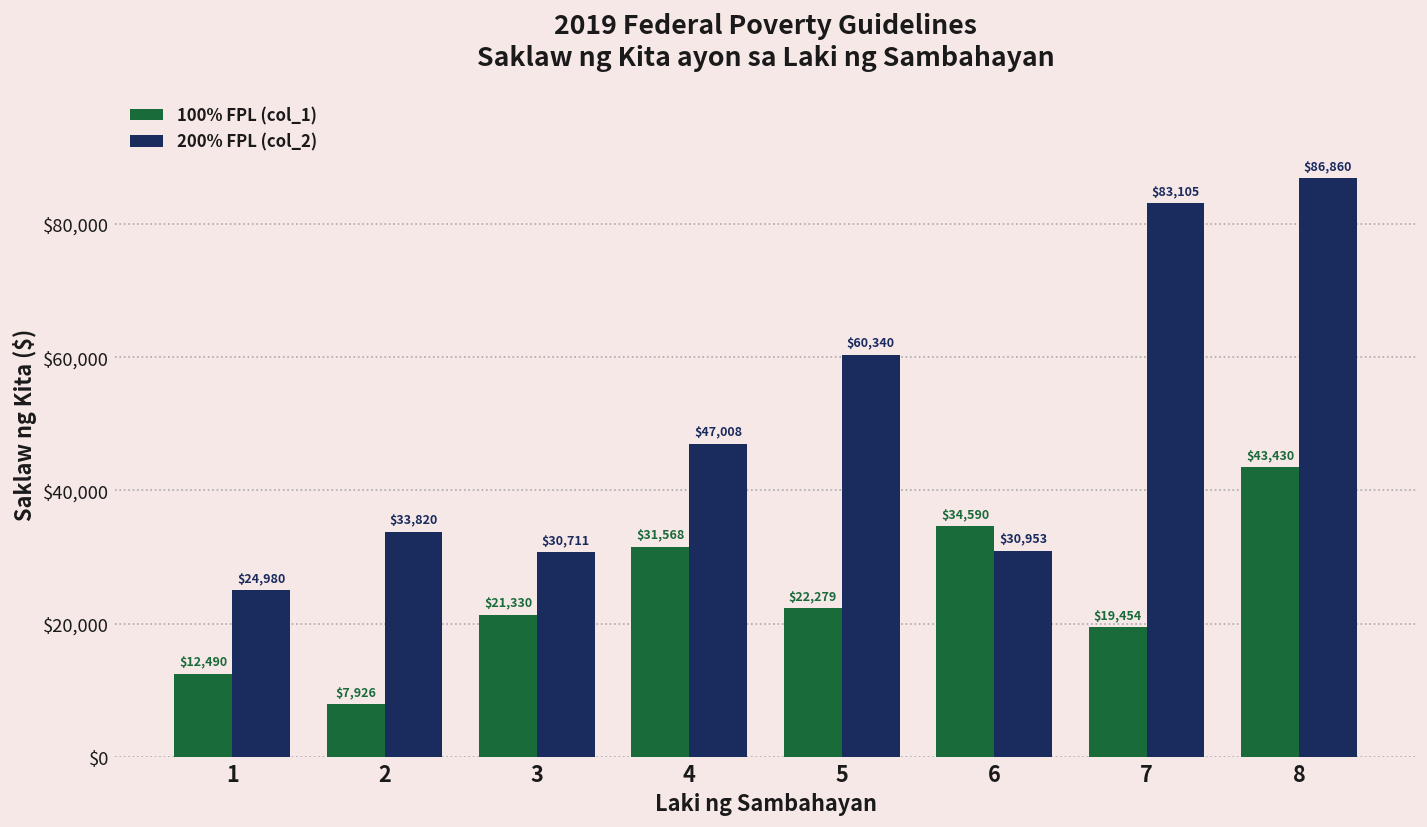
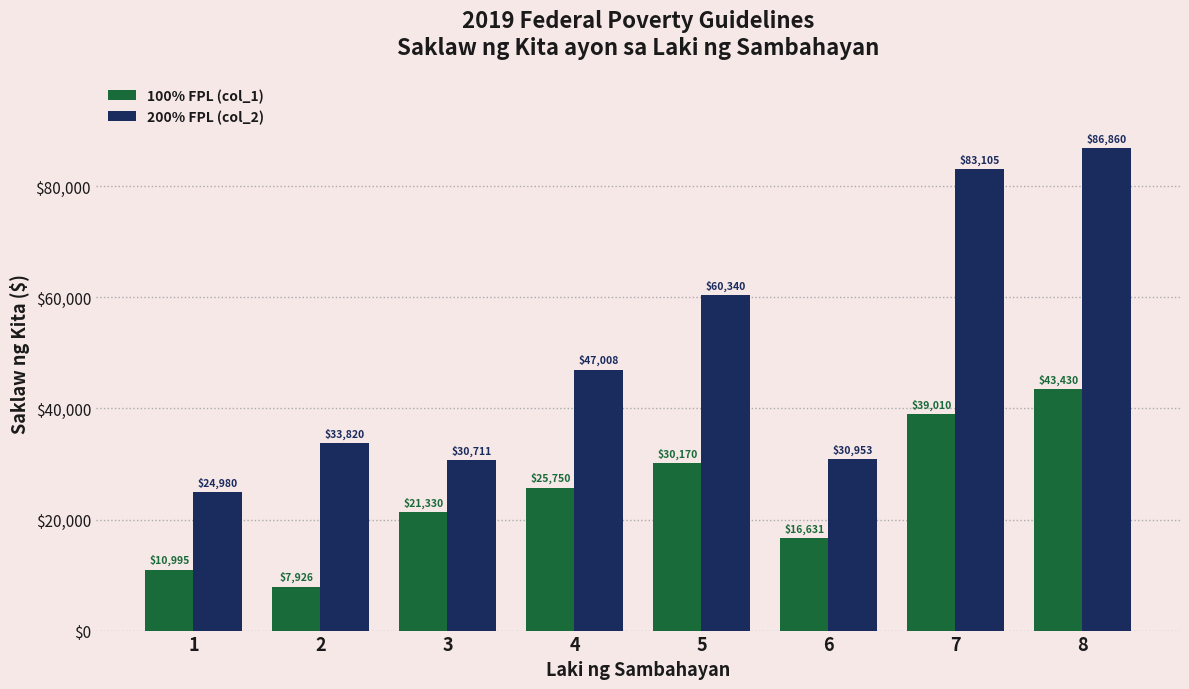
100% FPL (col_1), 1: $12,490 -> $10,995
100% FPL (col_1), 4: $31,568 -> $25,750
100% FPL (col_1), 5: $22,279 -> $30,170
100% FPL (col_1), 6: $34,590 -> $16,631
100% FPL (col_1), 7: $19,454 -> $39,010
